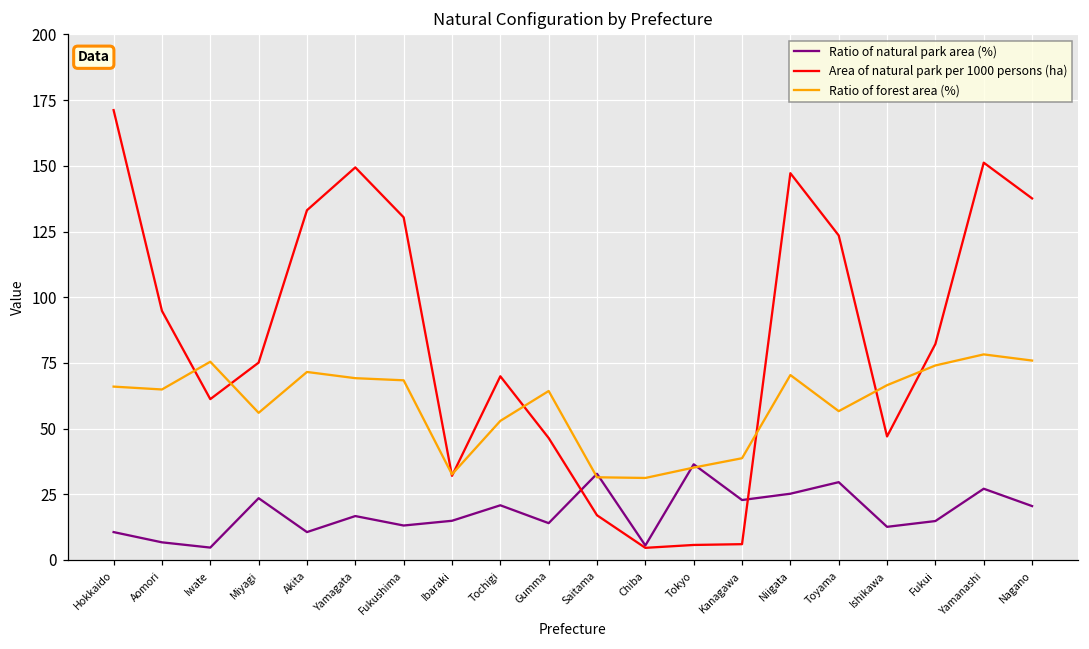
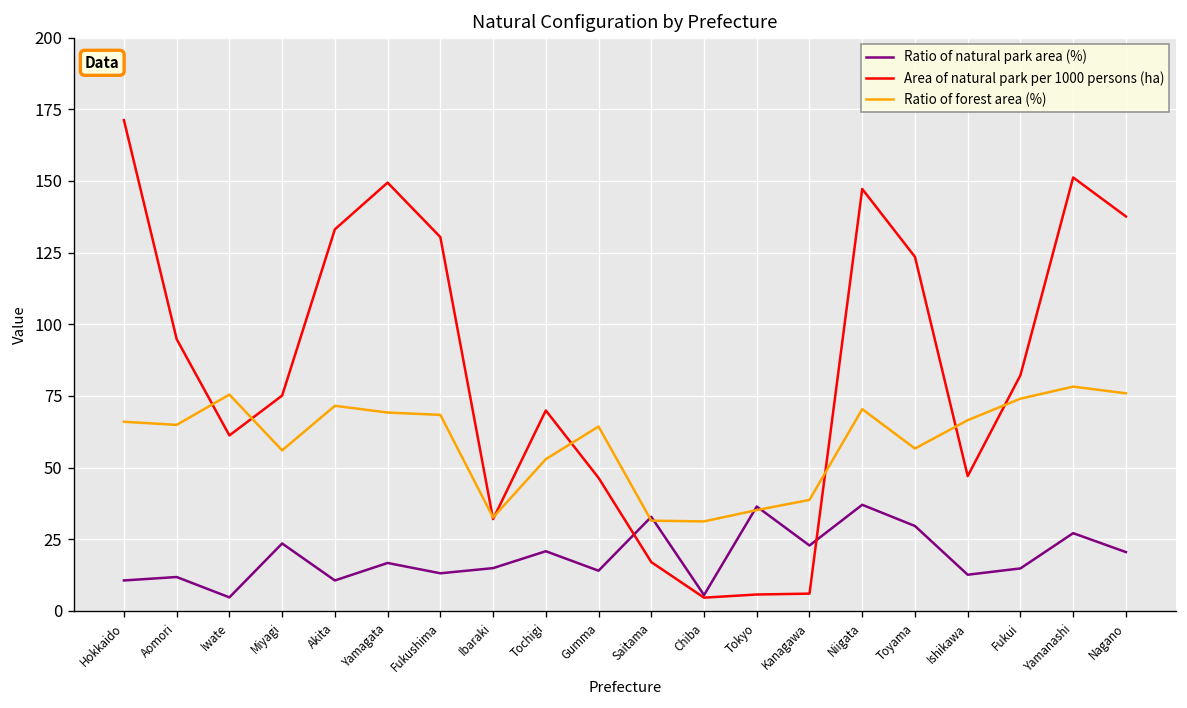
Ratio of natural park area (%), Aomori: 7 -> 12
Ratio of natural park area (%), Niigata: 25 -> 37
